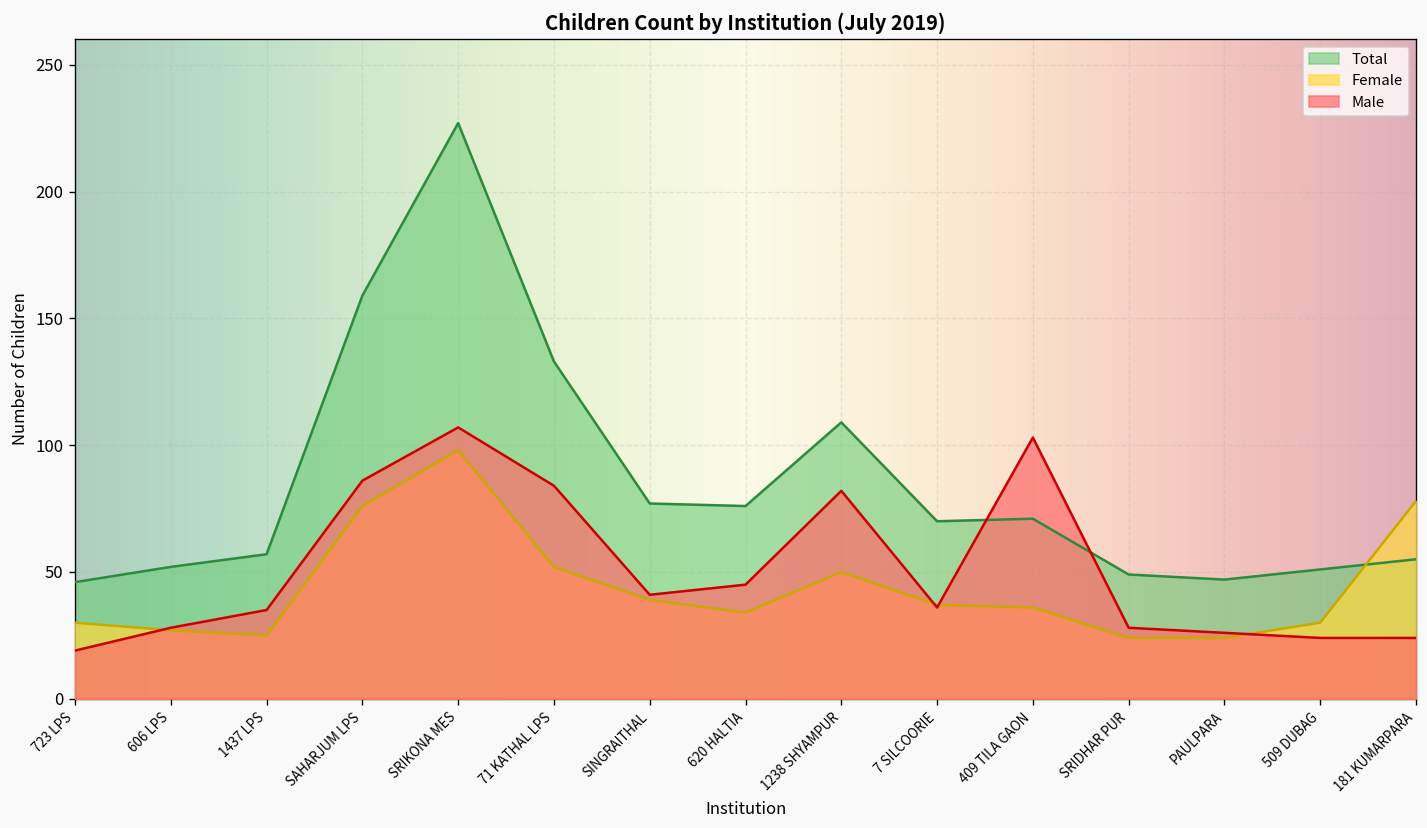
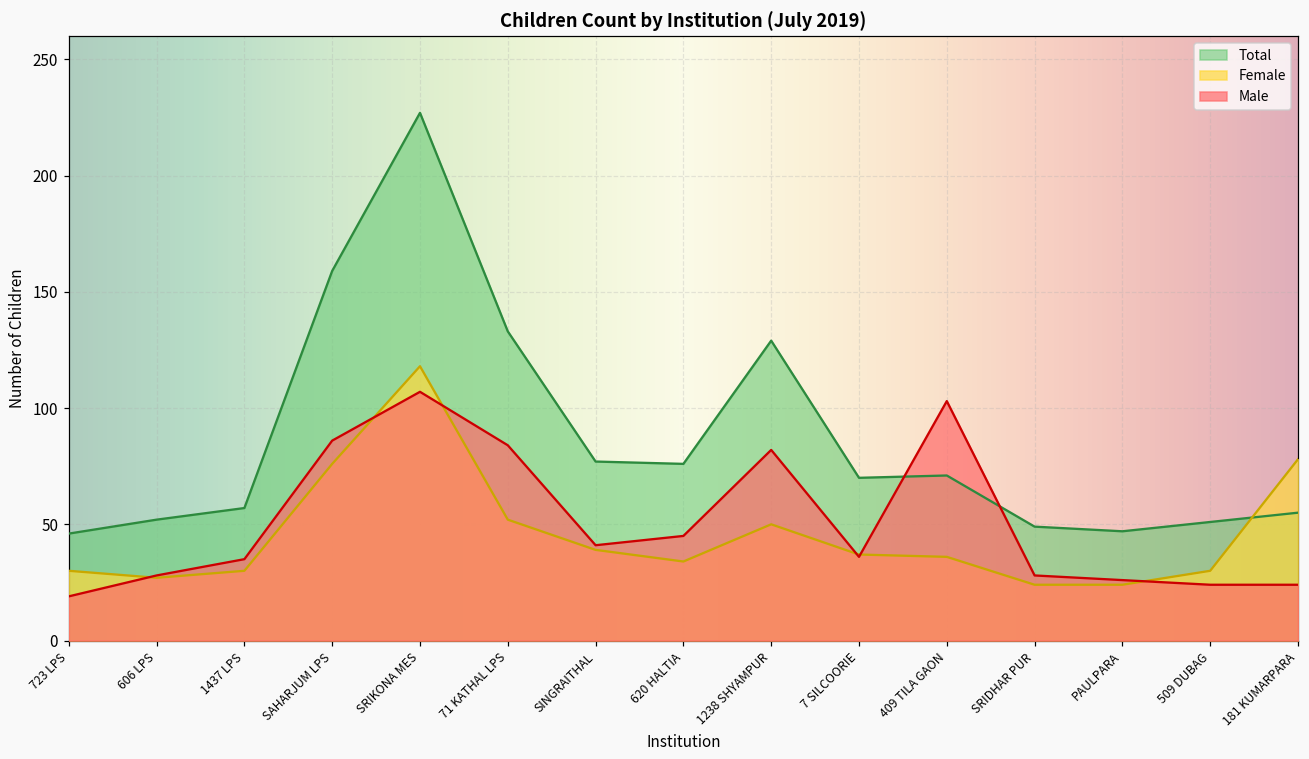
Female, 1437 LPS: 25 -> 30
Female, SRIKONA MES: 98 -> 118
Total, 1238 SHYAMPUR: 109 -> 129
